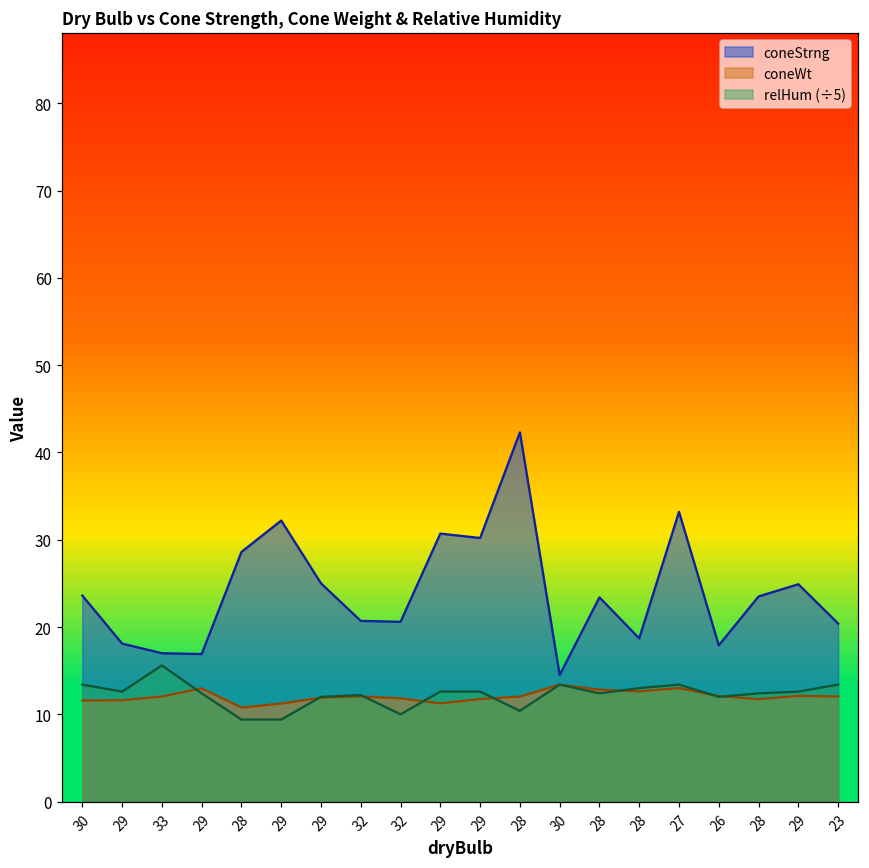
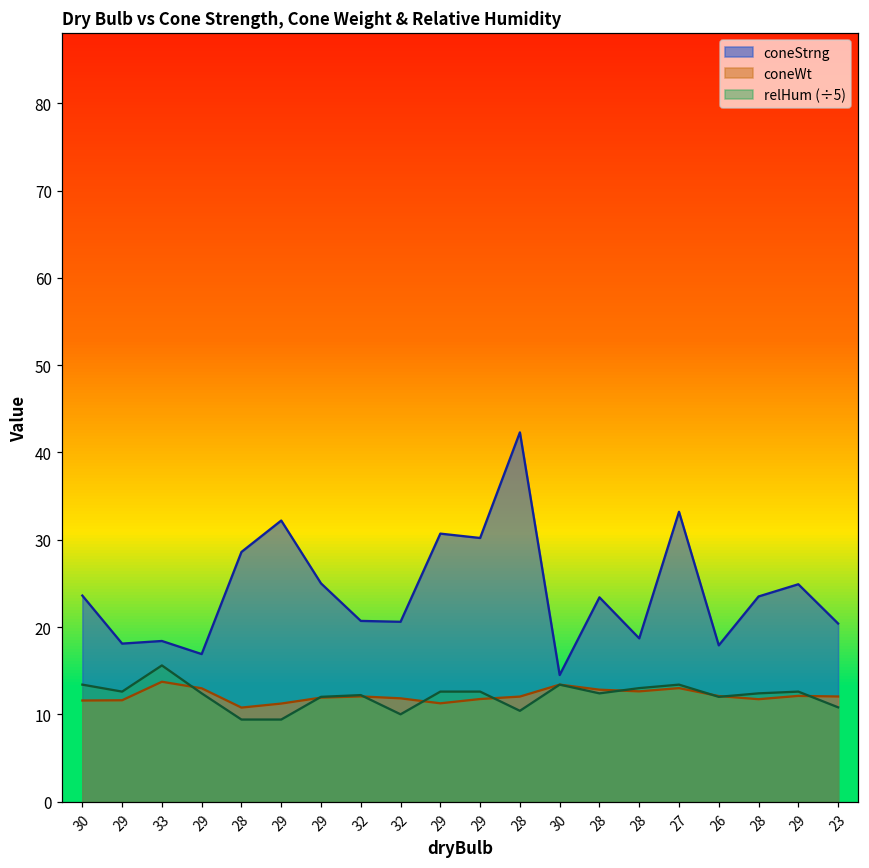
coneStrng, 33: 17 -> 18
coneWt, 33: 12 -> 14
relHum (÷5), 23: 13 -> 11
